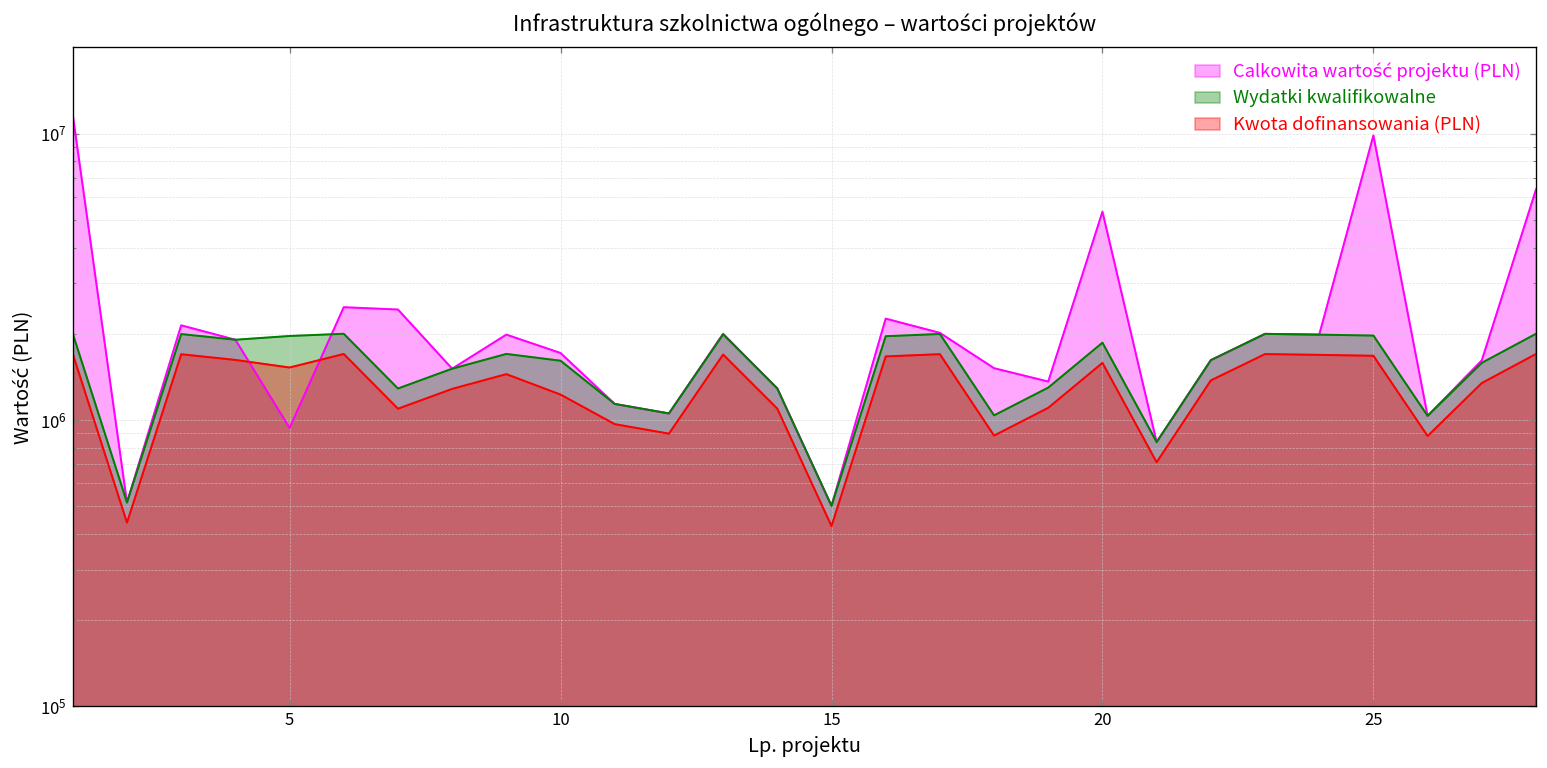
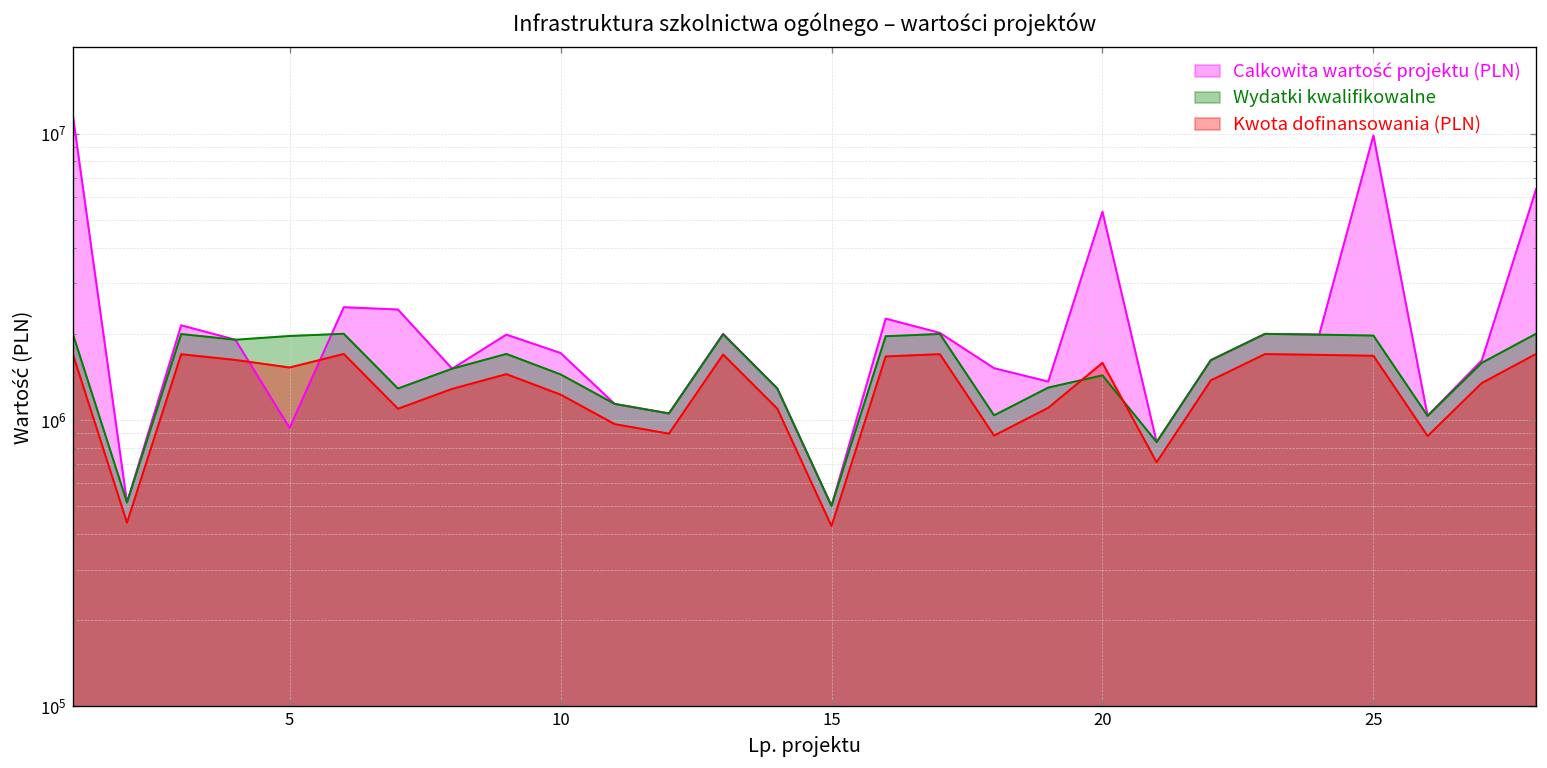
Wydatki kwalifikowalne, 10: 1600000 -> 1400000
Wydatki kwalifikowalne, 20: 1900000 -> 1400000
